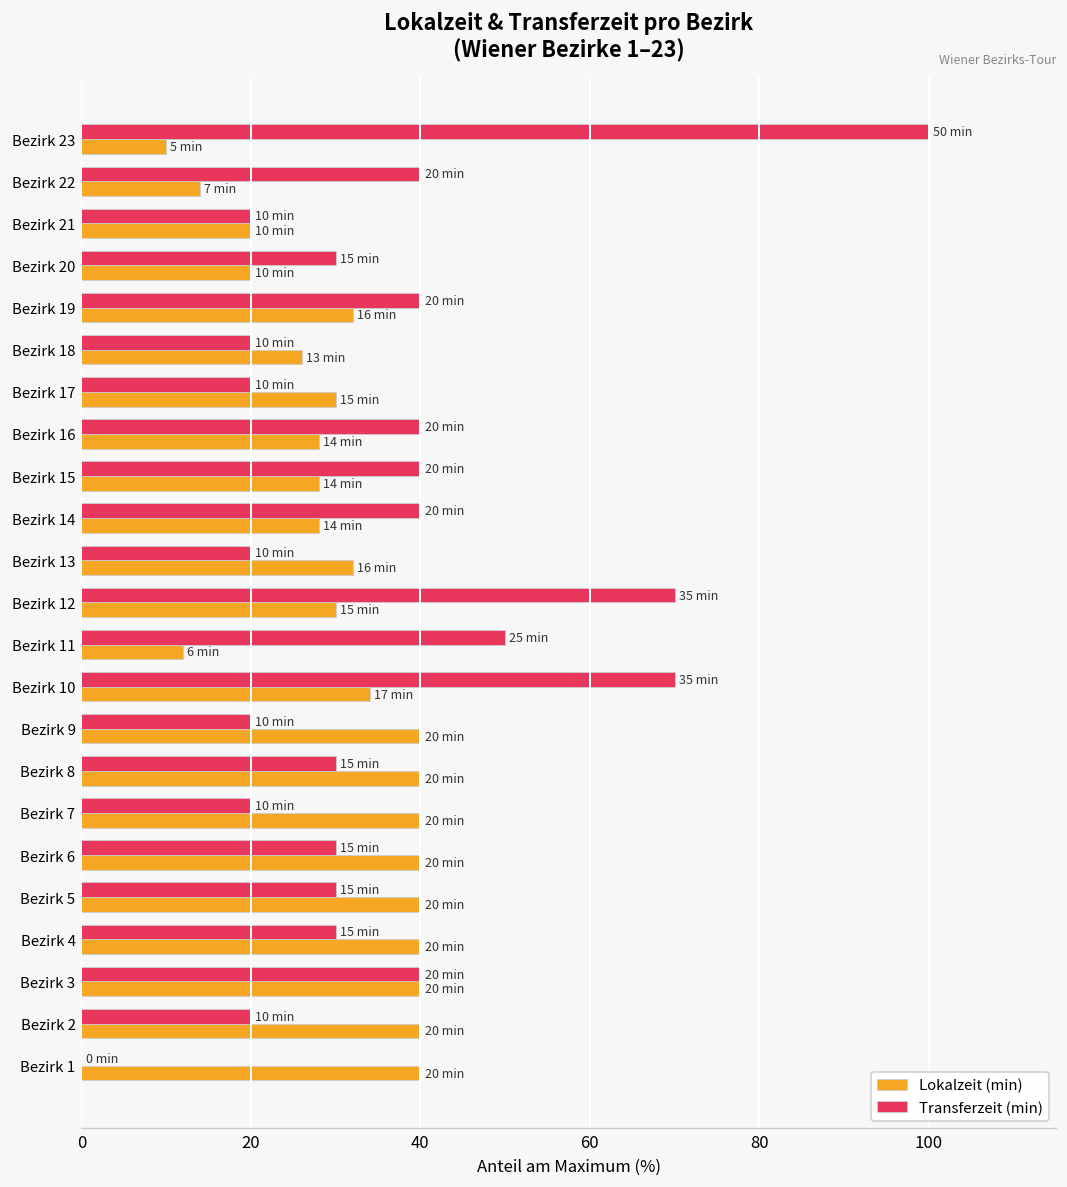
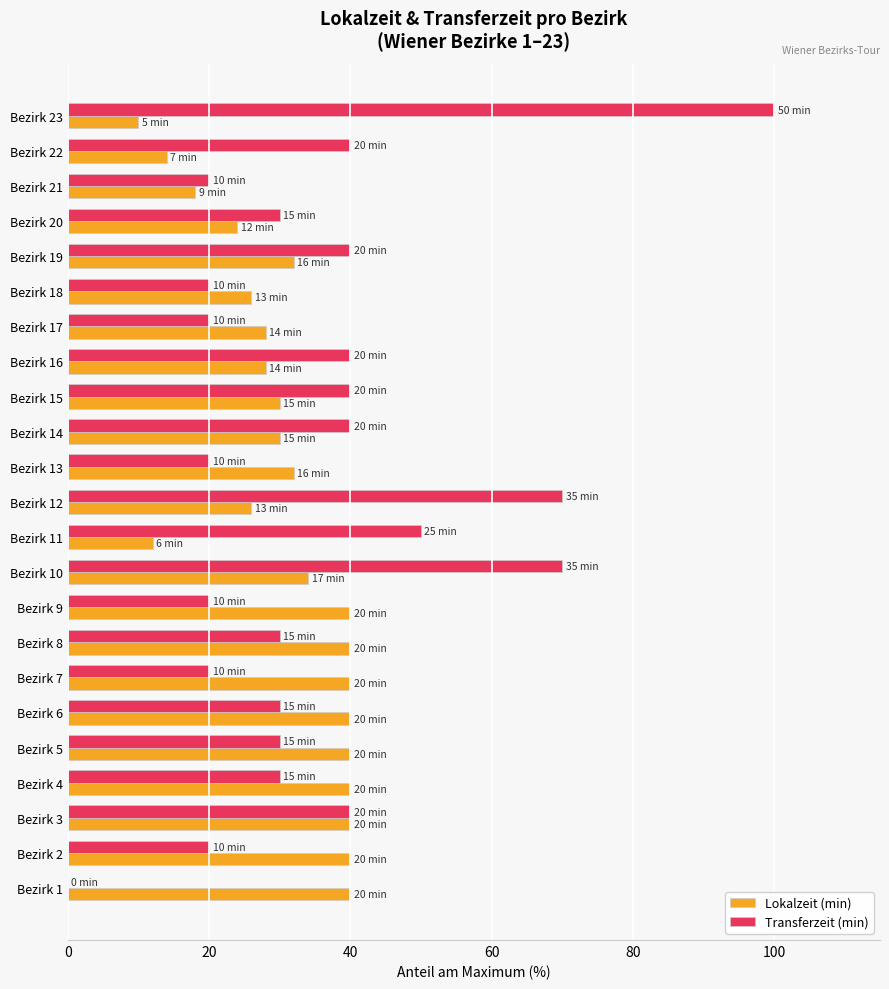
Lokalzeit (min), Bezirk 21: 10 -> 9
Lokalzeit (min), Bezirk 20: 10 -> 12
Lokalzeit (min), Bezirk 17: 15 -> 14
Lokalzeit (min), Bezirk 15: 14 -> 15
Lokalzeit (min), Bezirk 14: 14 -> 15
Lokalzeit (min), Bezirk 12: 15 -> 13
